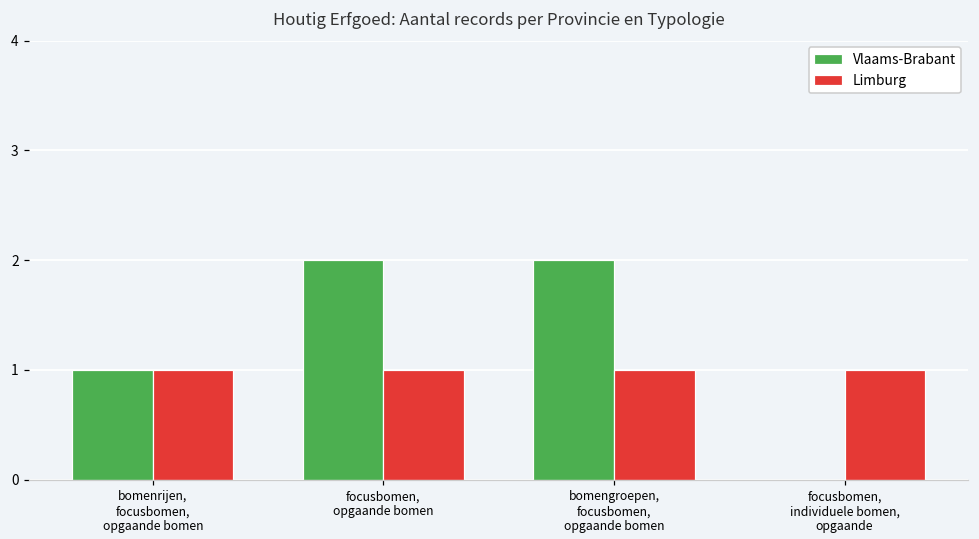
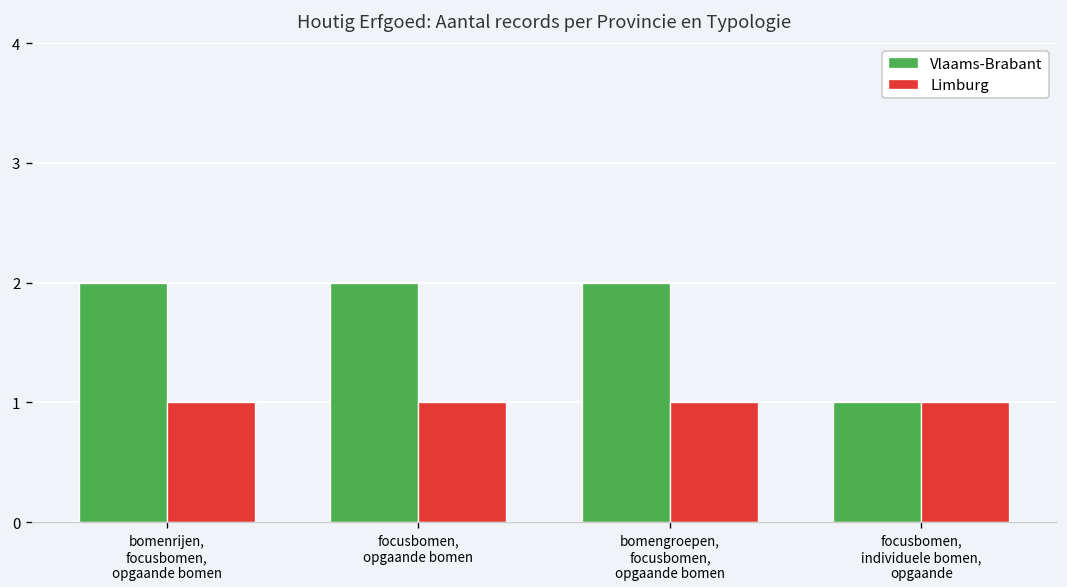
Vlaams-Brabant, bomenrijen, focusbomen, opgaande bomen: 1 -> 2
Vlaams-Brabant, focusbomen, individuele bomen, opgaande: 0 -> 1
